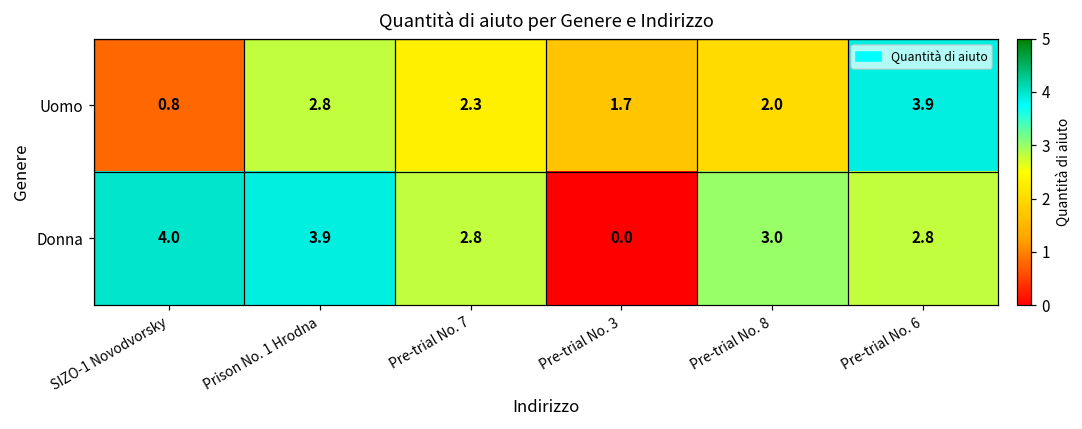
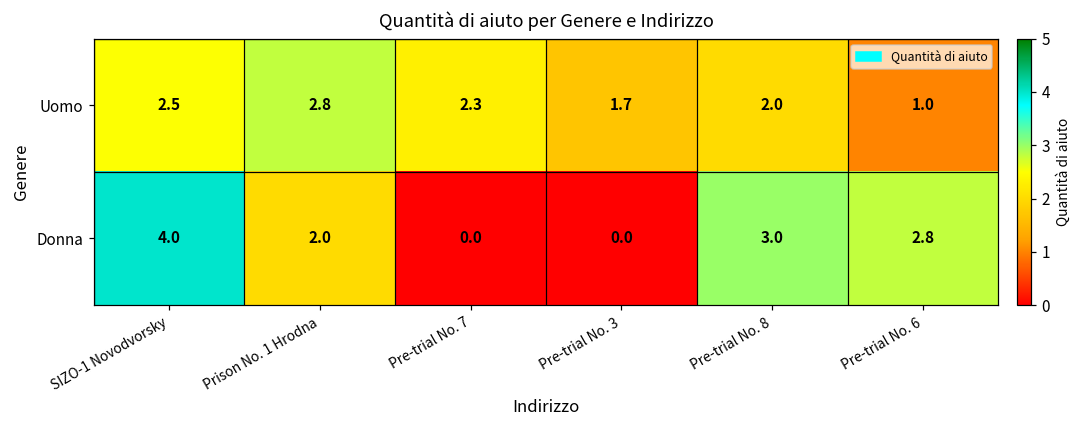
Uomo, SIZO-1 Novodvorsky: 0.8 -> 2.5
Uomo, Pre-trial No. 6: 3.9 -> 1.0
Donna, Prison No. 1 Hrodna: 3.9 -> 2.0
Donna, Pre-trial No. 7: 2.8 -> 0.0
